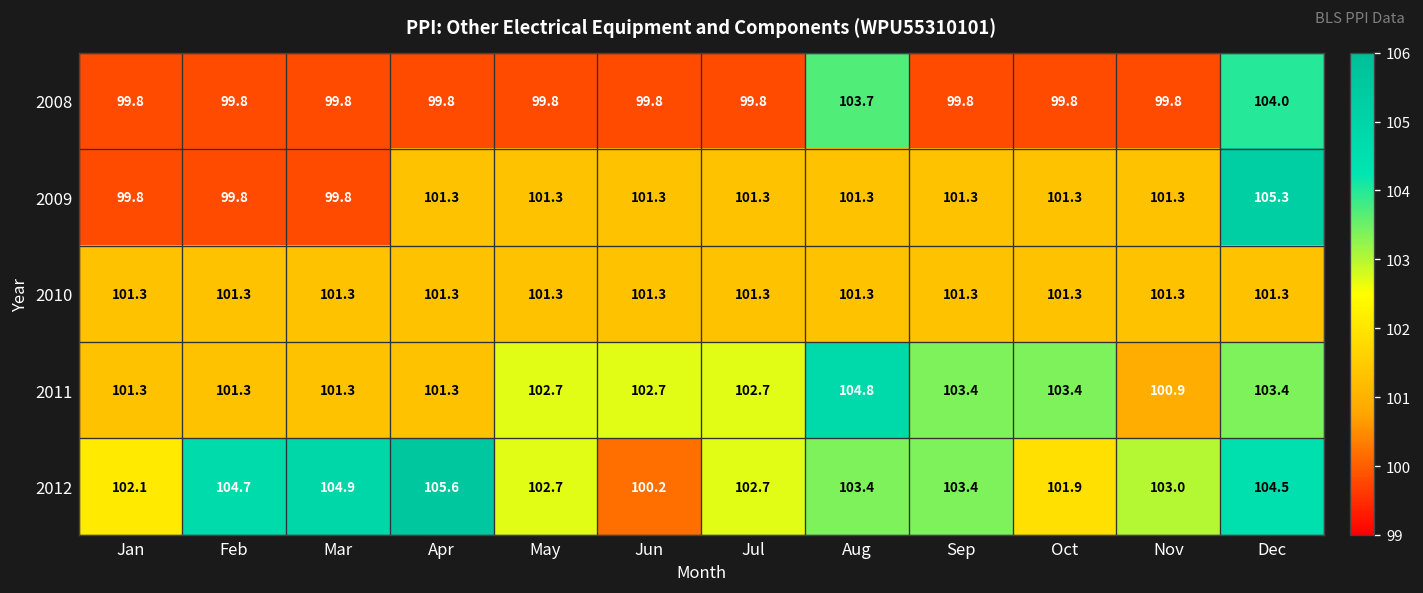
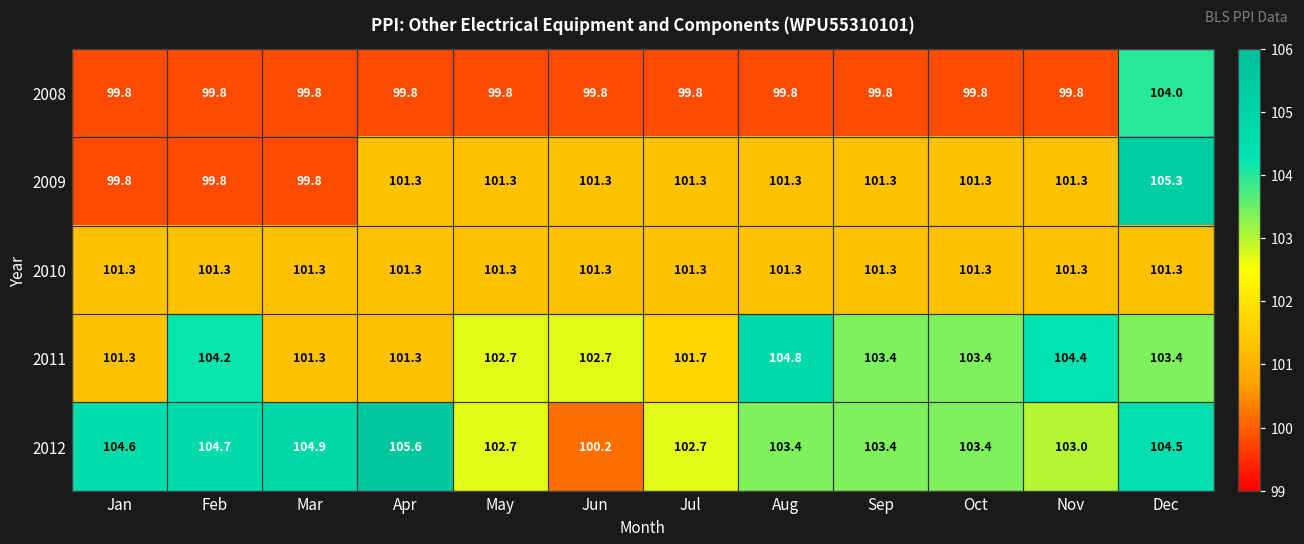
2008, Aug: 103.7 -> 99.8
2011, Feb: 101.3 -> 104.2
2011, Jul: 102.7 -> 101.7
2011, Nov: 100.9 -> 104.4
2012, Jan: 102.1 -> 104.6
2012, Oct: 101.9 -> 103.4
